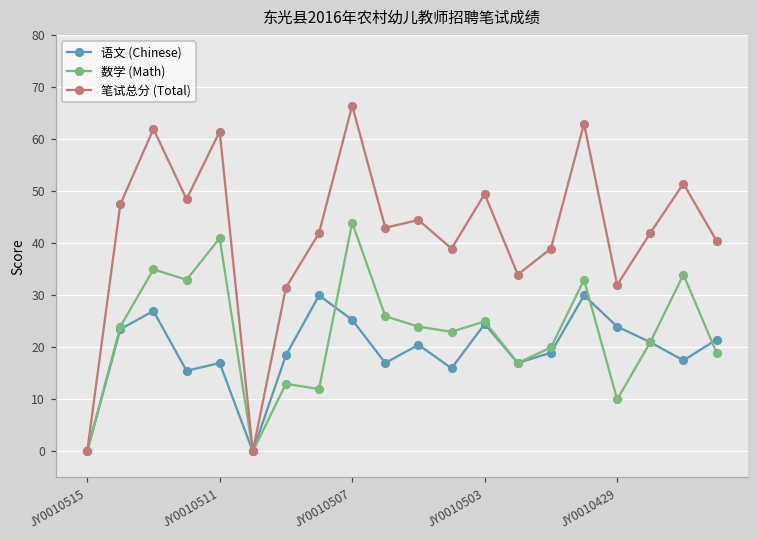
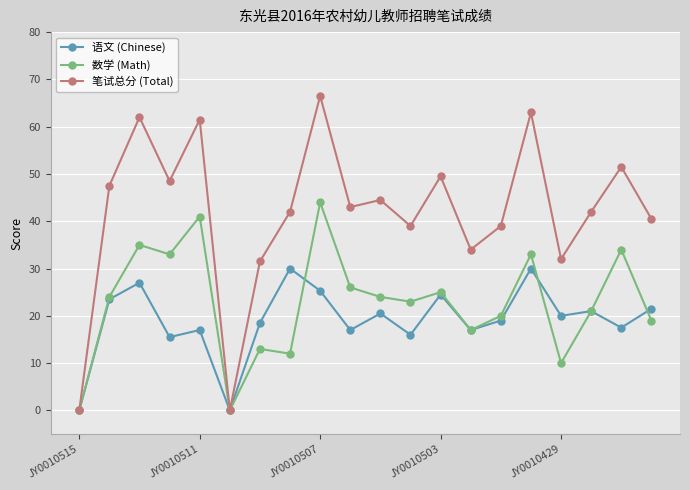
语文 (Chinese), JY0010429: 24 -> 20
